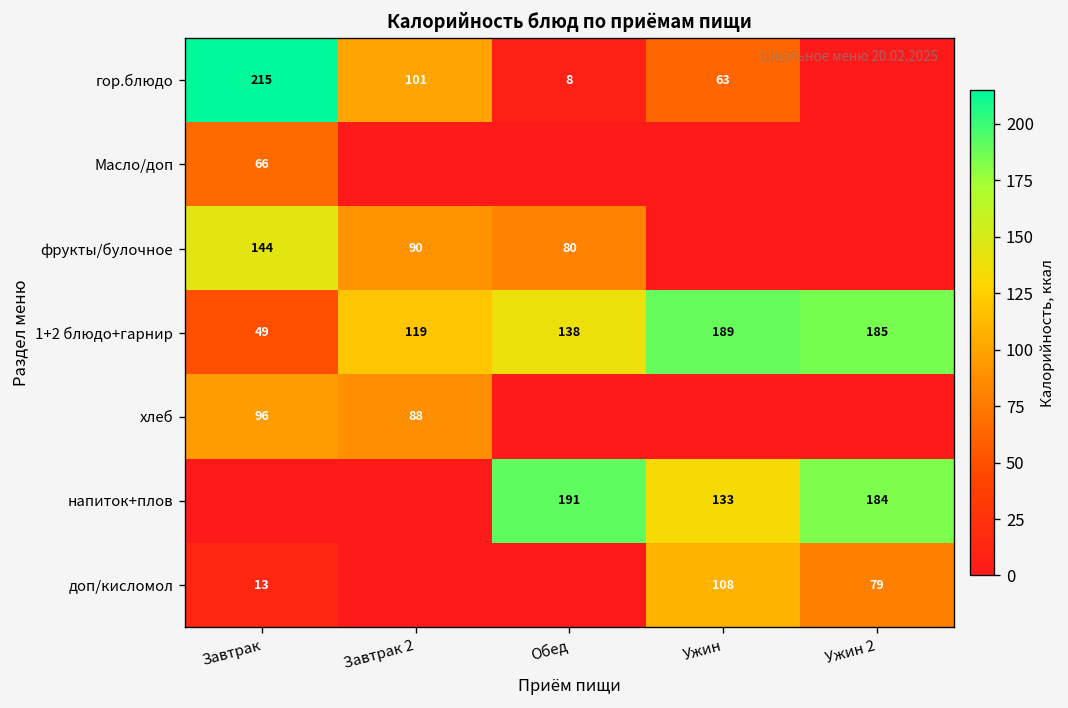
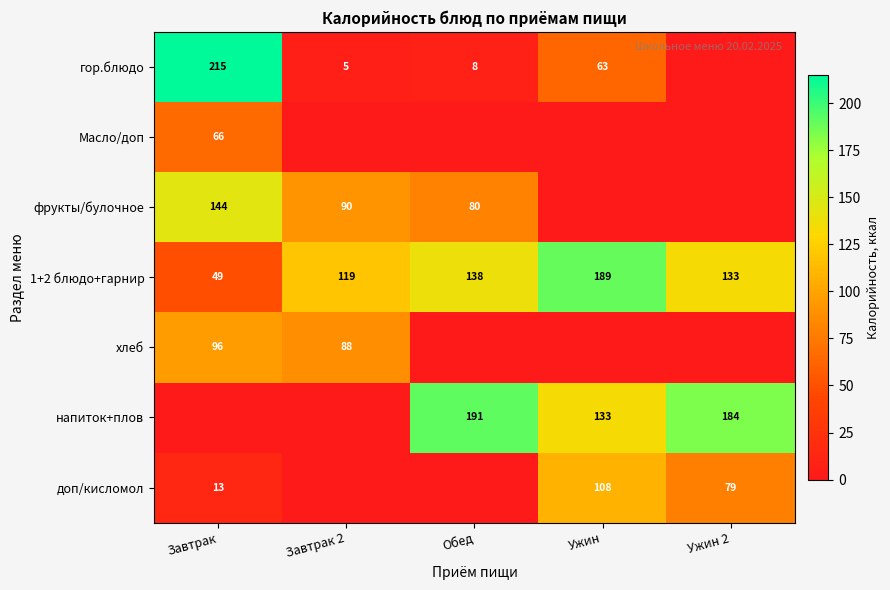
гор.блюдо, Завтрак 2: 101 -> 5
1+2 блюдо+гарнир, Ужин 2: 185 -> 133
